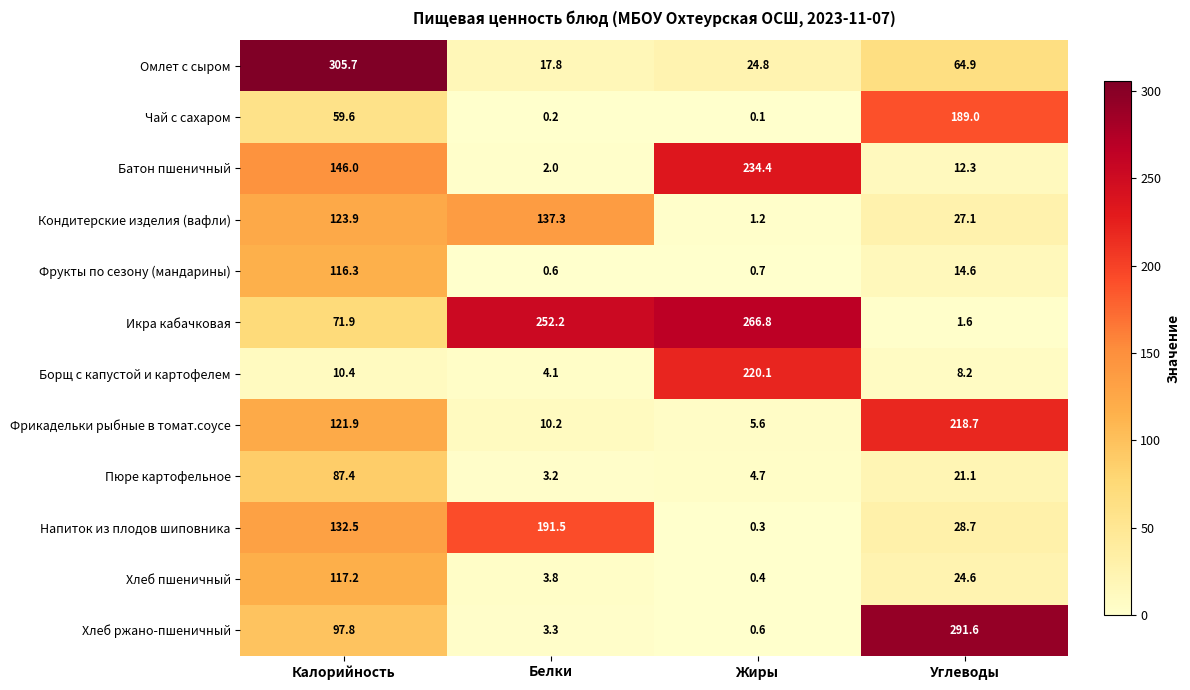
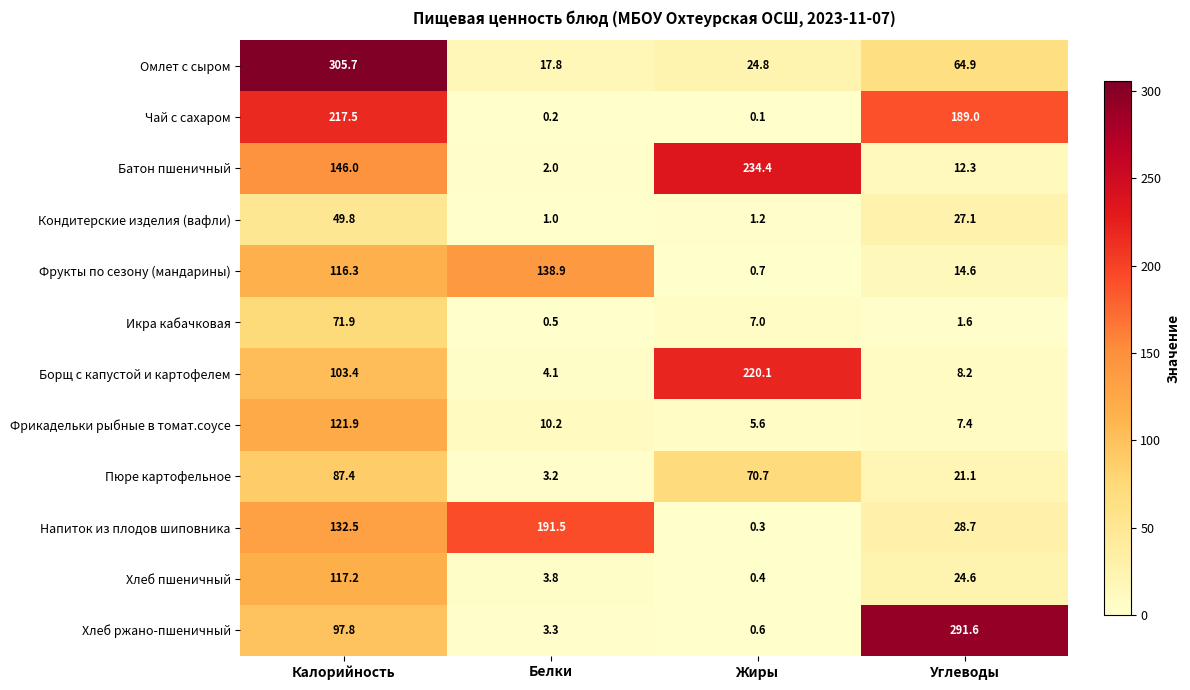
Чай с сахаром, Калорийность: 59.6 -> 217.5
Кондитерские изделия (вафли), Калорийность: 123.9 -> 49.8
Кондитерские изделия (вафли), Белки: 137.3 -> 1.0
Фрукты по сезону (мандарины), Белки: 0.6 -> 138.9
Икра кабачковая, Белки: 252.2 -> 0.5
Икра кабачковая, Жиры: 266.8 -> 7.0
Борщ с капустой и картофелем, Калорийность: 10.4 -> 103.4
Фрикадельки рыбные в томат.соусе, Углеводы: 218.7 -> 7.4
Пюре картофельное, Жиры: 4.7 -> 70.7
